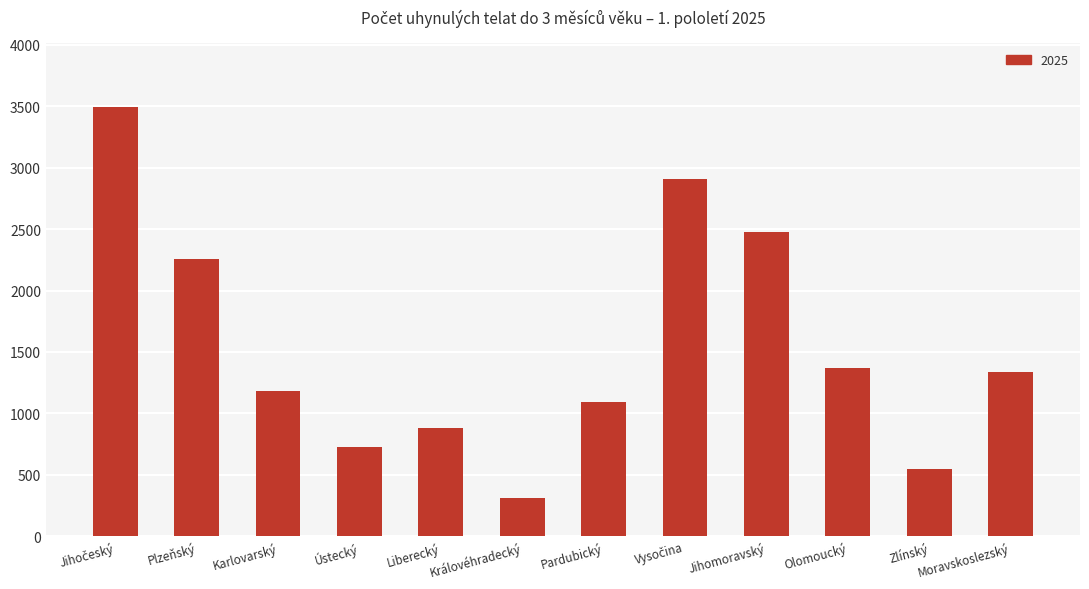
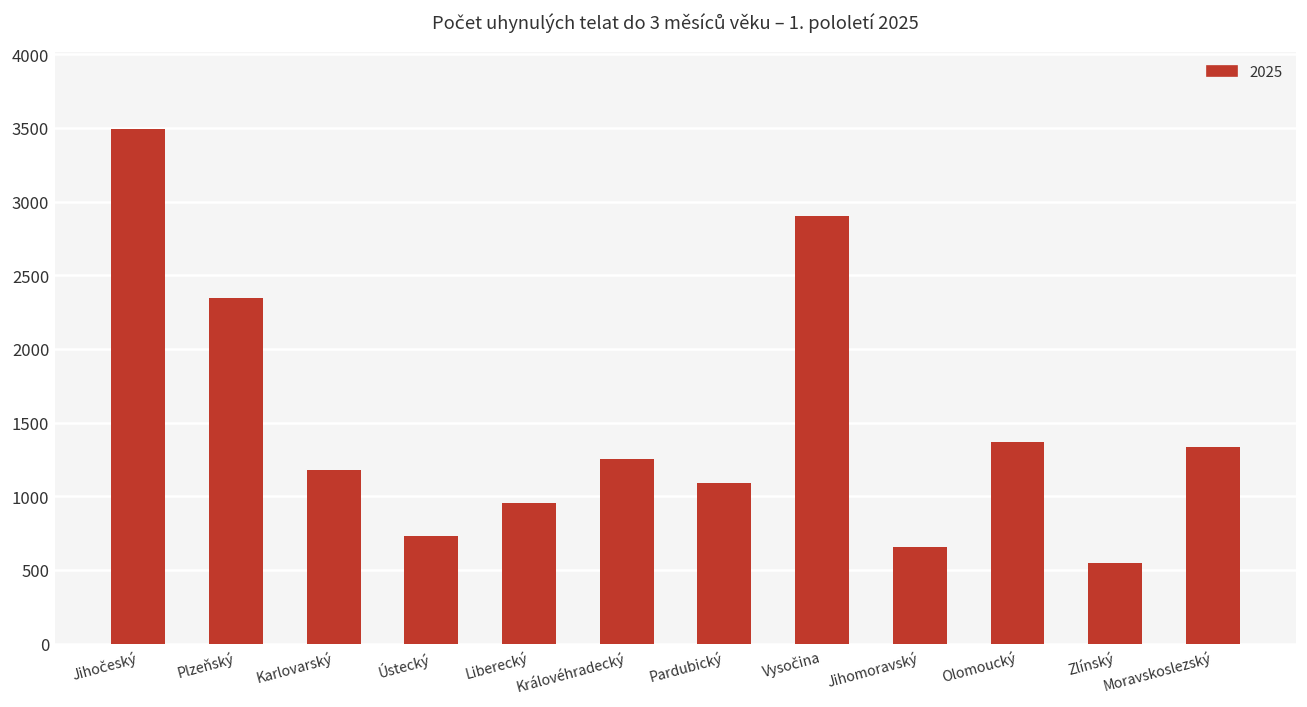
Plzeňský: 2260 -> 2340
Liberecký: 880 -> 950
Královéhradecký: 320 -> 1250
Jihomoravský: 2480 -> 660
